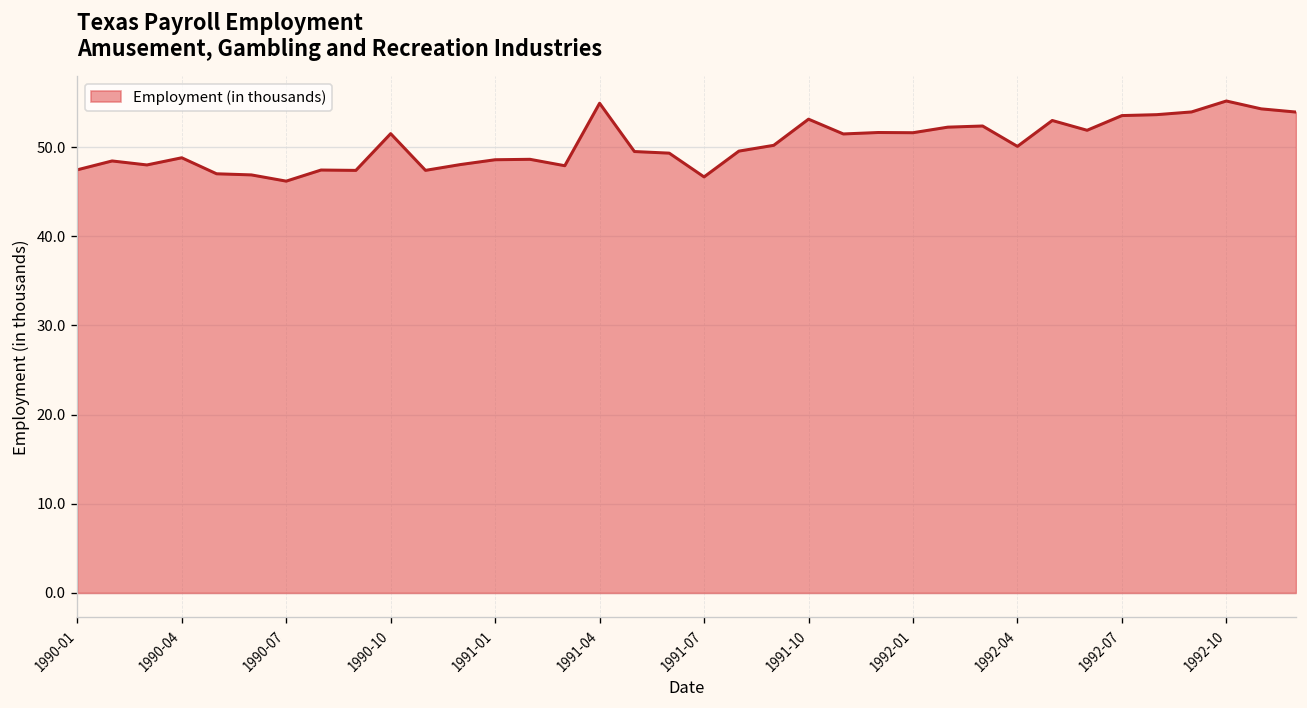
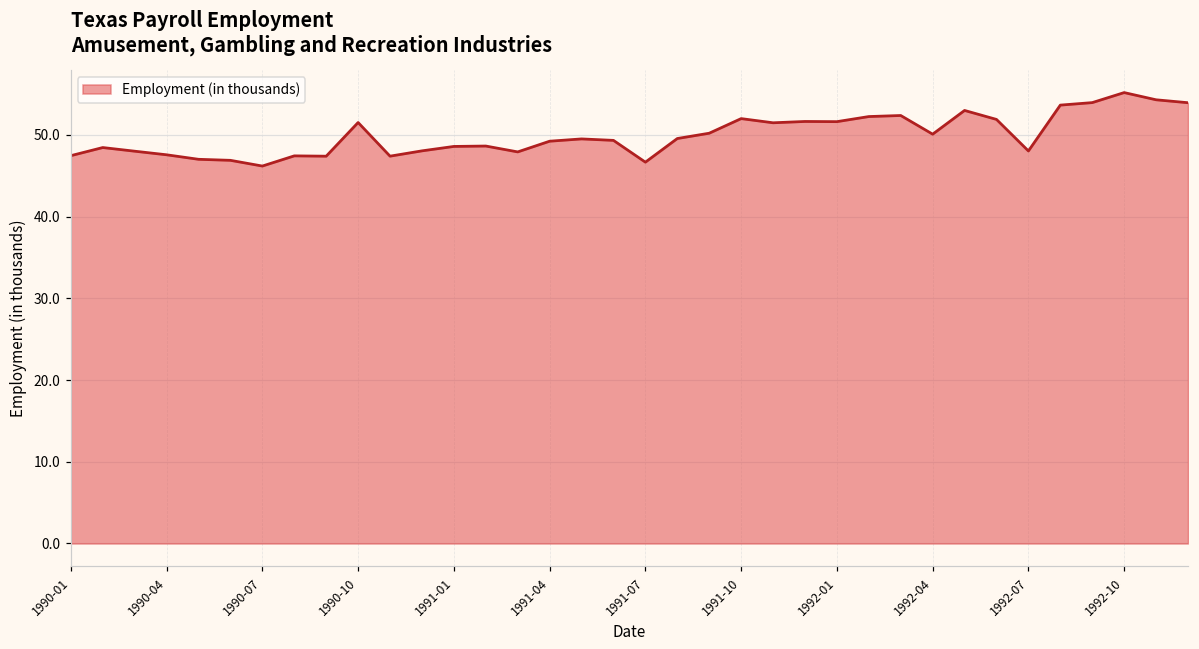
1990-04: 49 -> 48
1991-04: 55 -> 49
1991-10: 53 -> 52
1992-07: 54 -> 48
